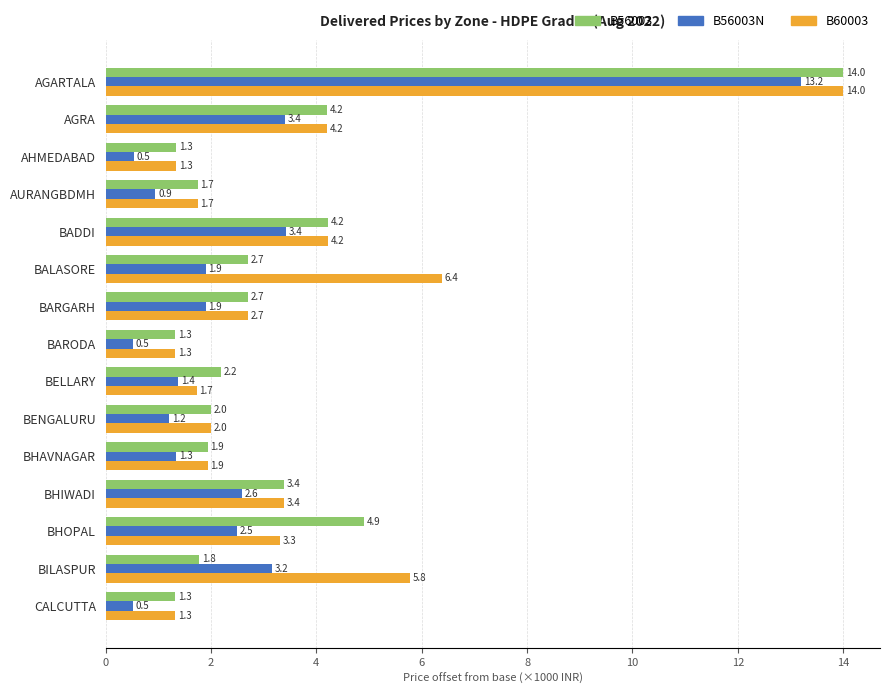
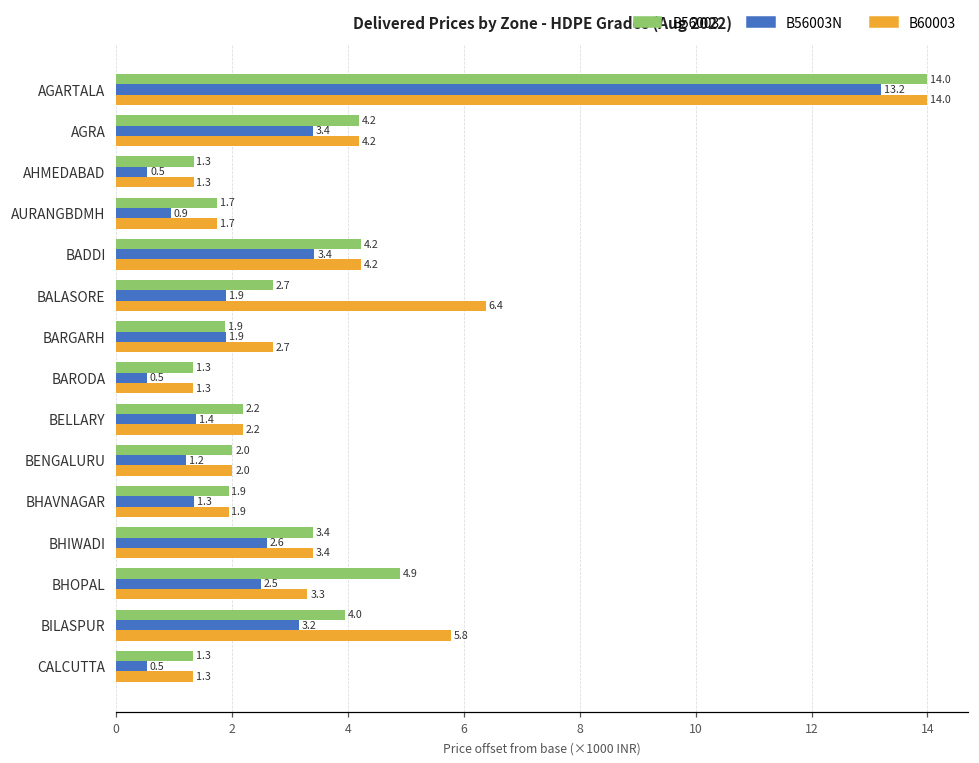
B56003, BARGARH: 2.7 -> 1.9
B60003, BELLARY: 1.7 -> 2.2
B56003, BILASPUR: 1.8 -> 4.0
